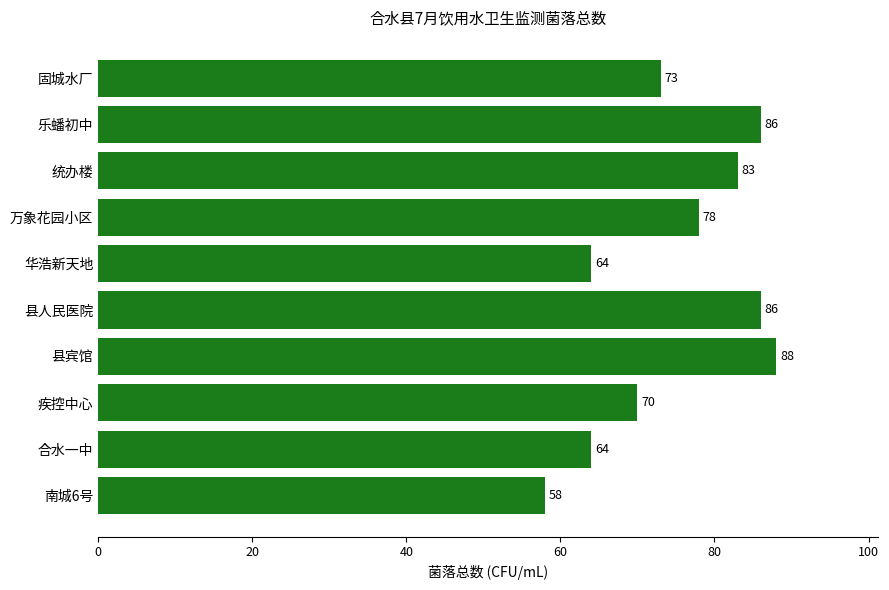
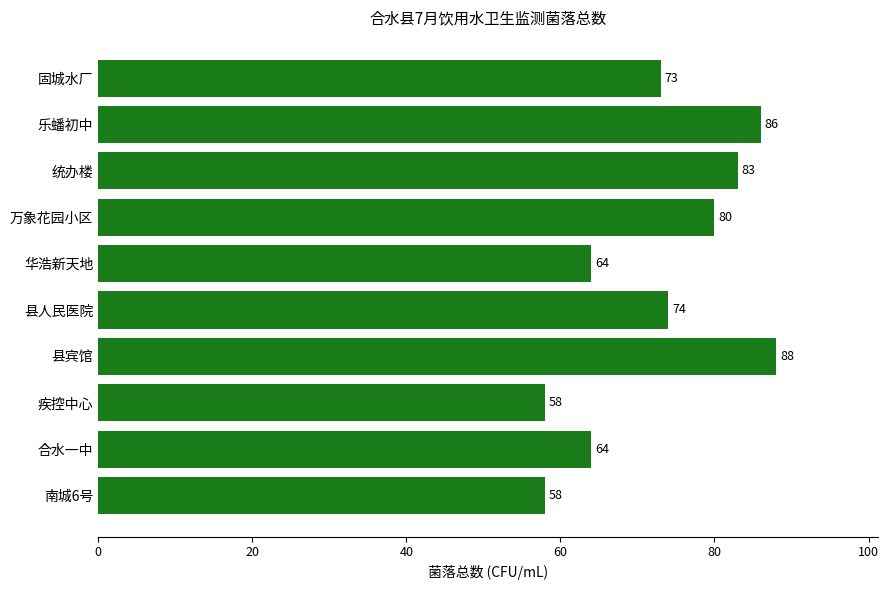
万象花园小区: 78 -> 80
县人民医院: 86 -> 74
疾控中心: 70 -> 58
